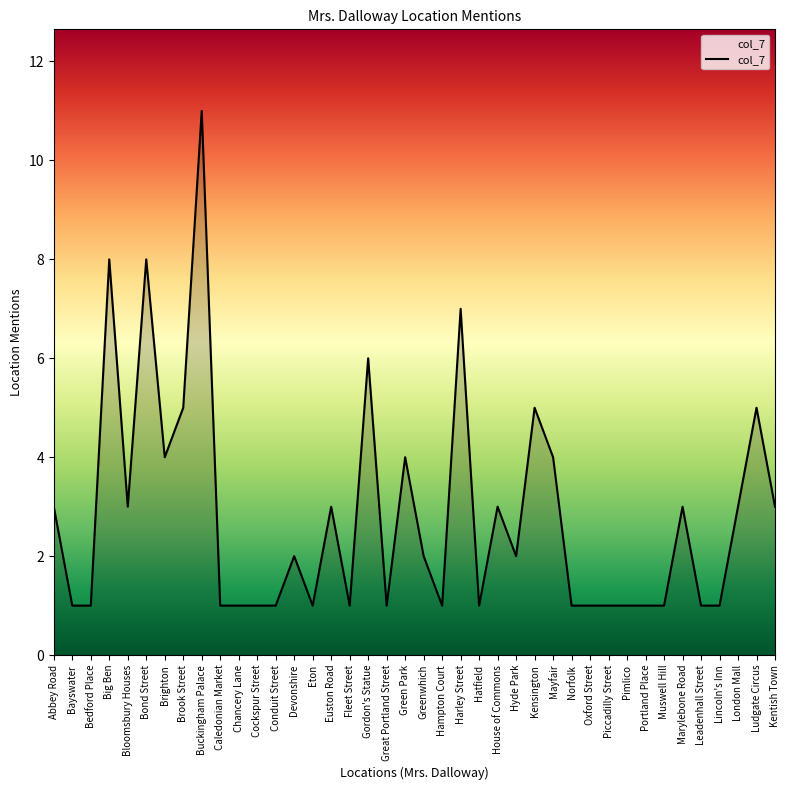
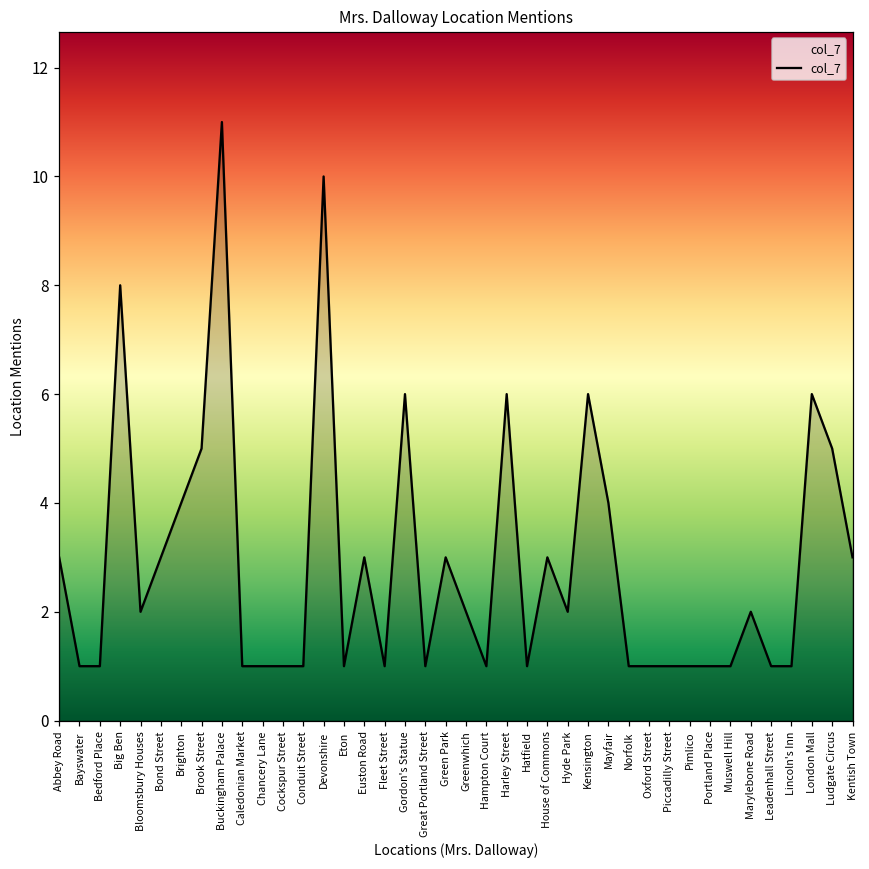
Bloomsbury Houses: 3 -> 2
Bond Street: 8 -> 3
Devonshire: 2 -> 10
Green Park: 4 -> 3
Harley Street: 7 -> 6
Kensington: 5 -> 6
Marylebone Road: 3 -> 2
London Mall: 3 -> 6
